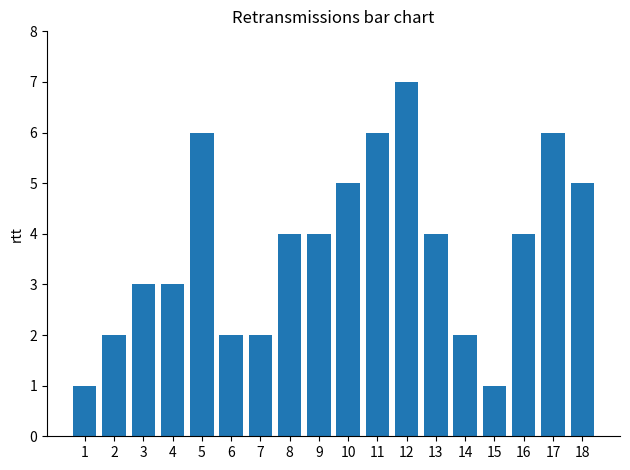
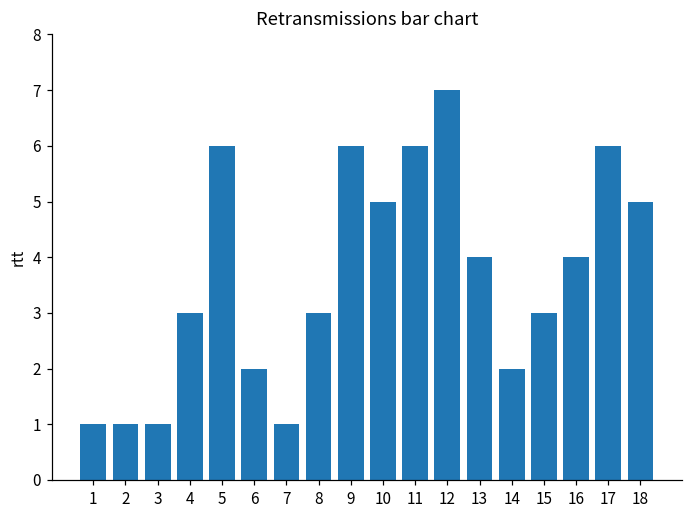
2: 2 -> 1
3: 3 -> 1
7: 2 -> 1
8: 4 -> 3
9: 4 -> 6
15: 1 -> 3
